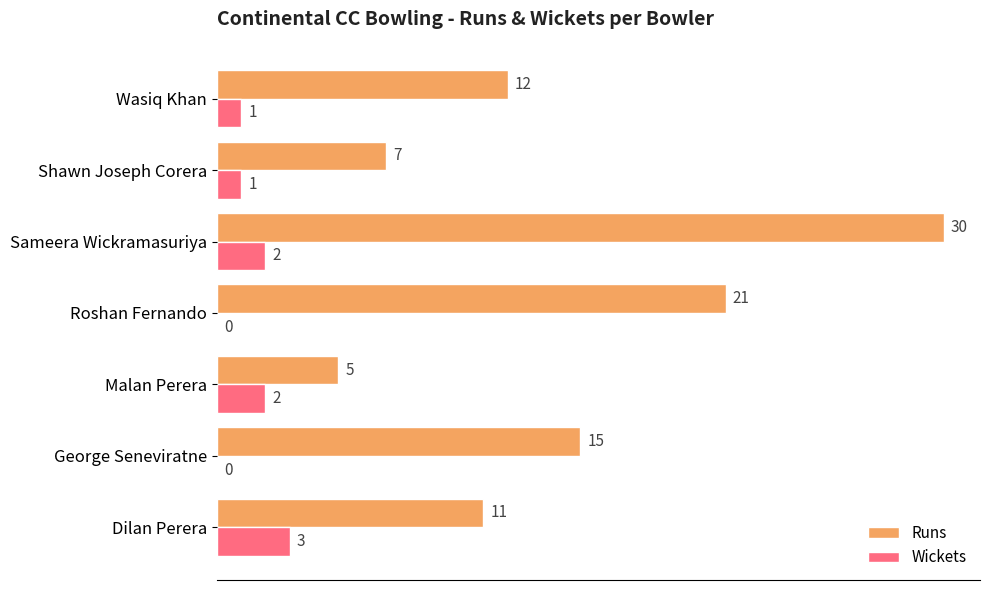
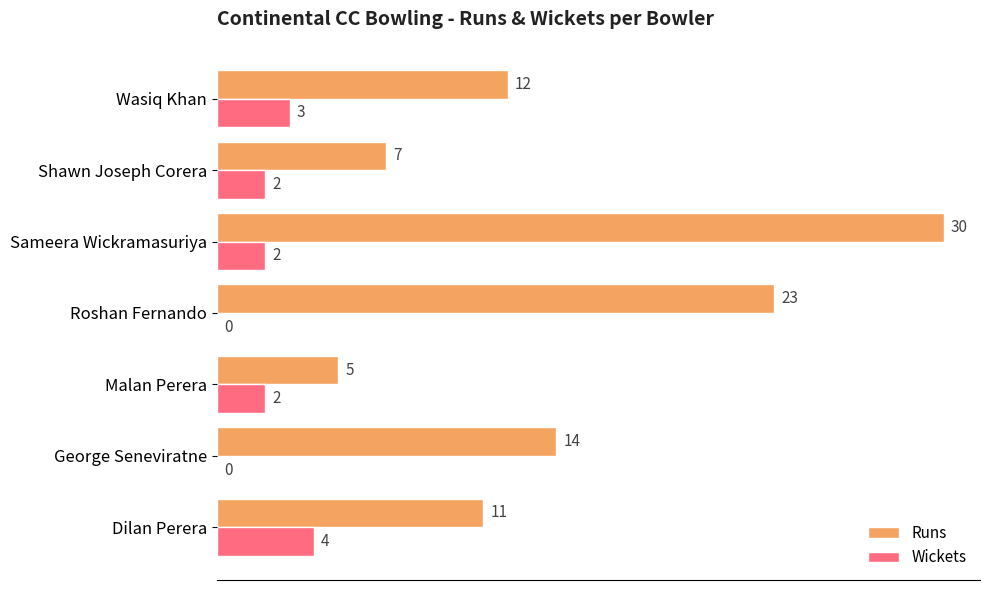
Wickets, Wasiq Khan: 1 -> 3
Wickets, Shawn Joseph Corera: 1 -> 2
Runs, Roshan Fernando: 21 -> 23
Runs, George Seneviratne: 15 -> 14
Wickets, Dilan Perera: 3 -> 4
